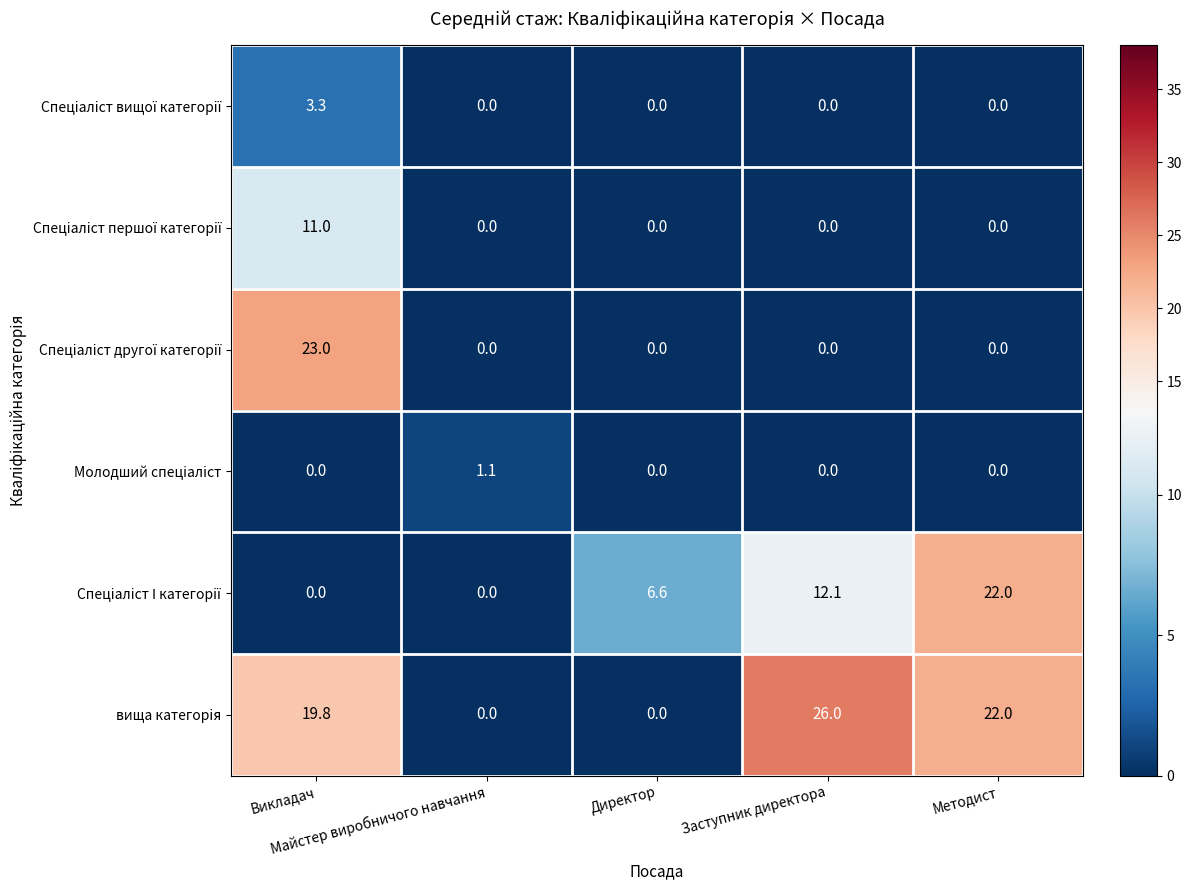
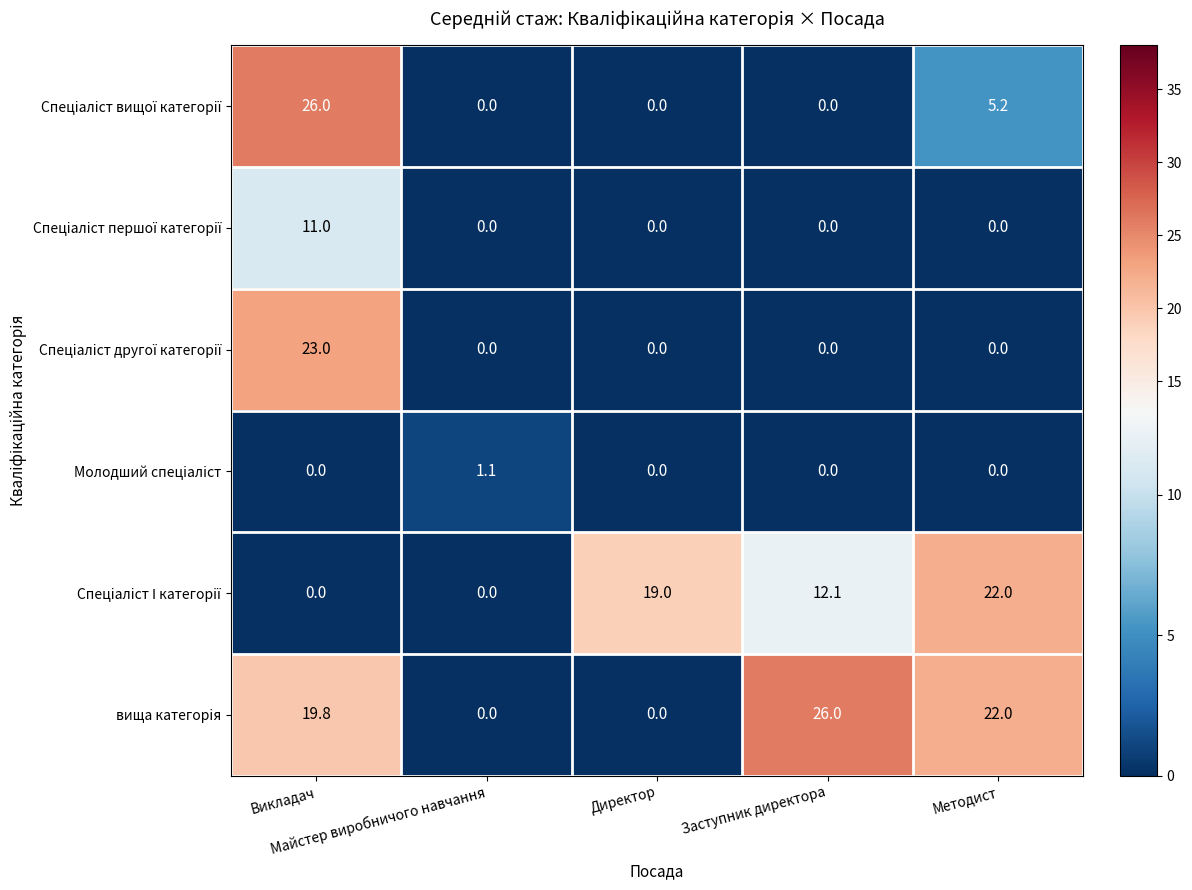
Спеціаліст вищої категорії, Викладач: 3.3 -> 26.0
Спеціаліст вищої категорії, Методист: 0.0 -> 5.2
Спеціаліст І категорії, Директор: 6.6 -> 19.0
